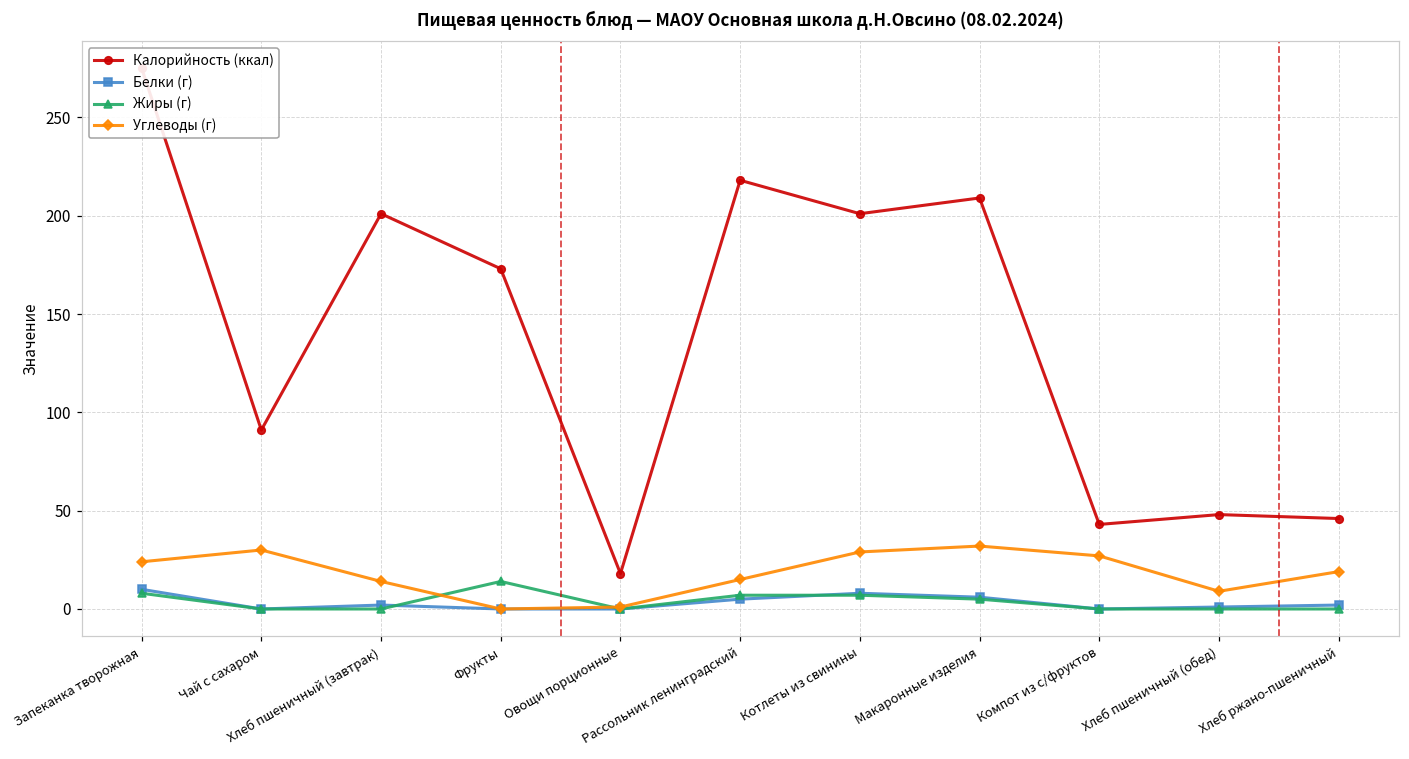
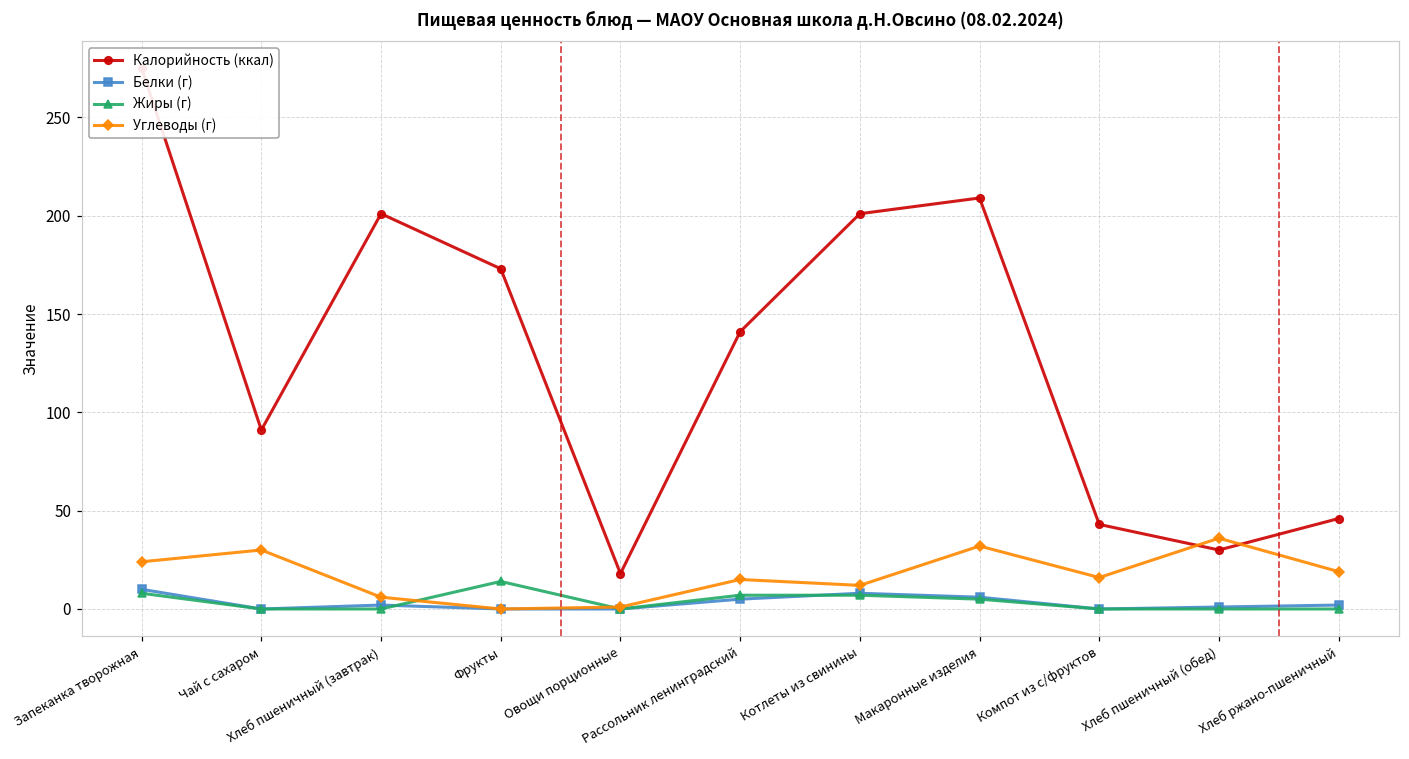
Углеводы (г), Хлеб пшеничный (завтрак): 14 -> 6
Калорийность (ккал), Рассольник ленинградский: 218 -> 141
Углеводы (г), Котлеты из свинины: 29 -> 12
Углеводы (г), Компот из с/фруктов: 27 -> 16
Калорийность (ккал), Хлеб пшеничный (обед): 48 -> 30
Углеводы (г), Хлеб пшеничный (обед): 9 -> 36
